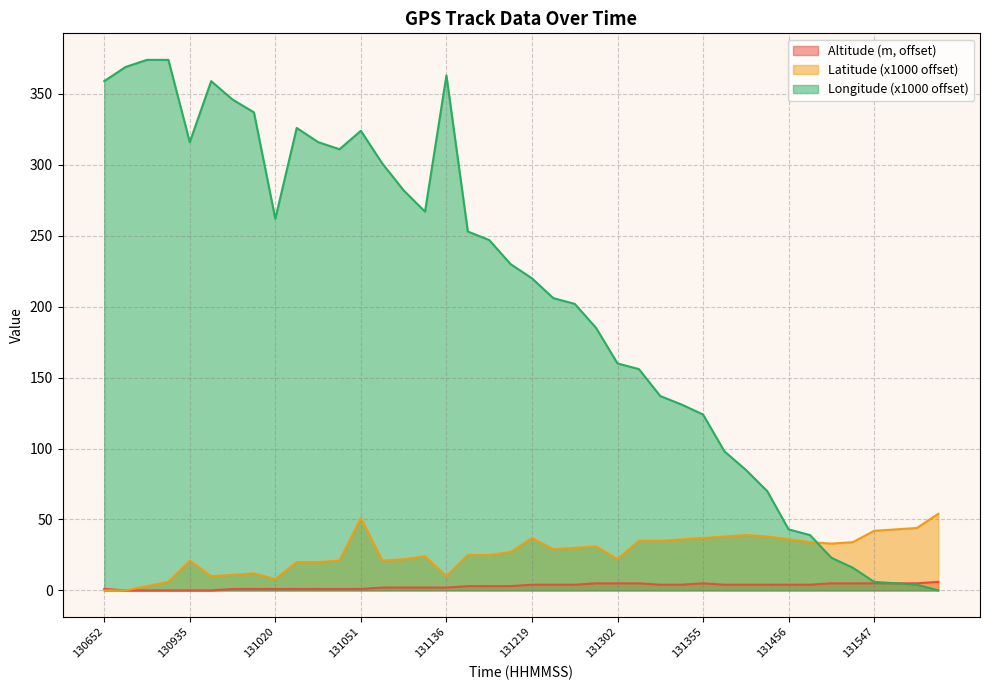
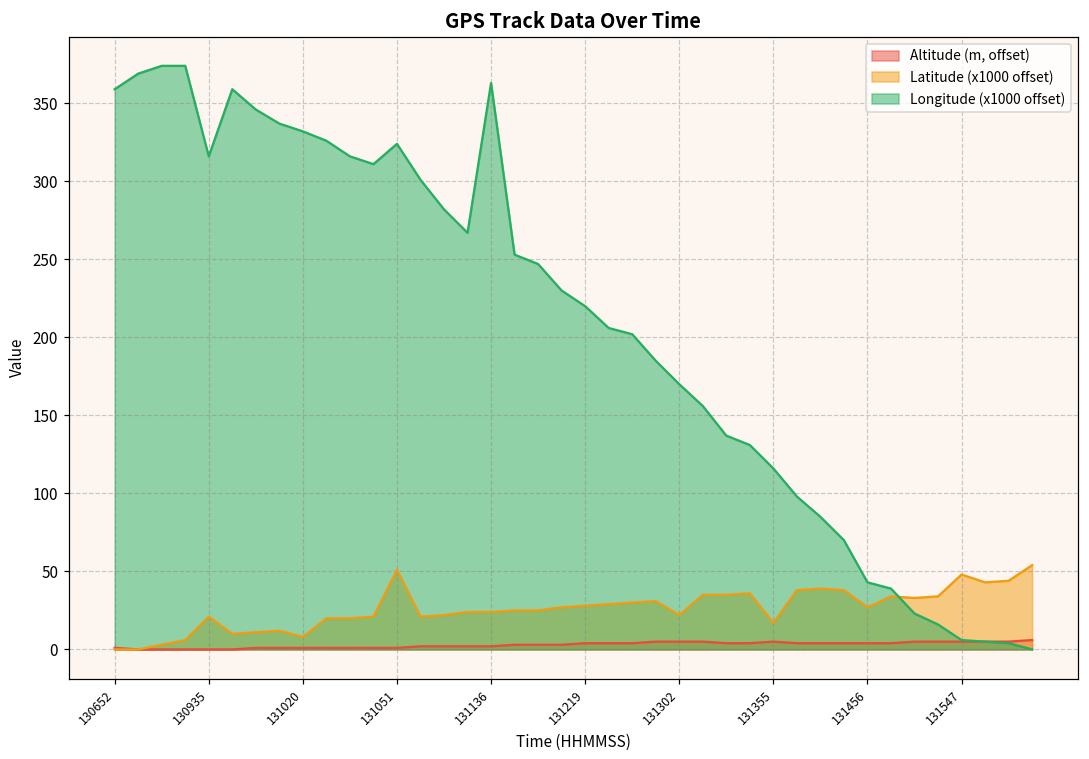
Longitude (x1000 offset), 131020: 262 -> 332
Latitude (x1000 offset), 131136: 10 -> 24
Latitude (x1000 offset), 131219: 37 -> 28
Longitude (x1000 offset), 131302: 160 -> 170
Latitude (x1000 offset), 131355: 37 -> 17
Longitude (x1000 offset), 131355: 124 -> 116
Latitude (x1000 offset), 131456: 36 -> 27
Latitude (x1000 offset), 131547: 42 -> 48
